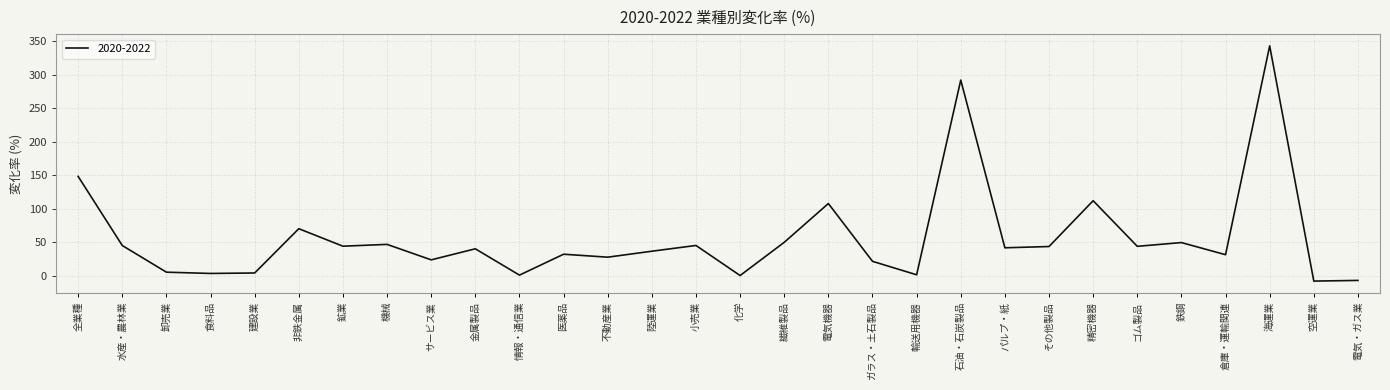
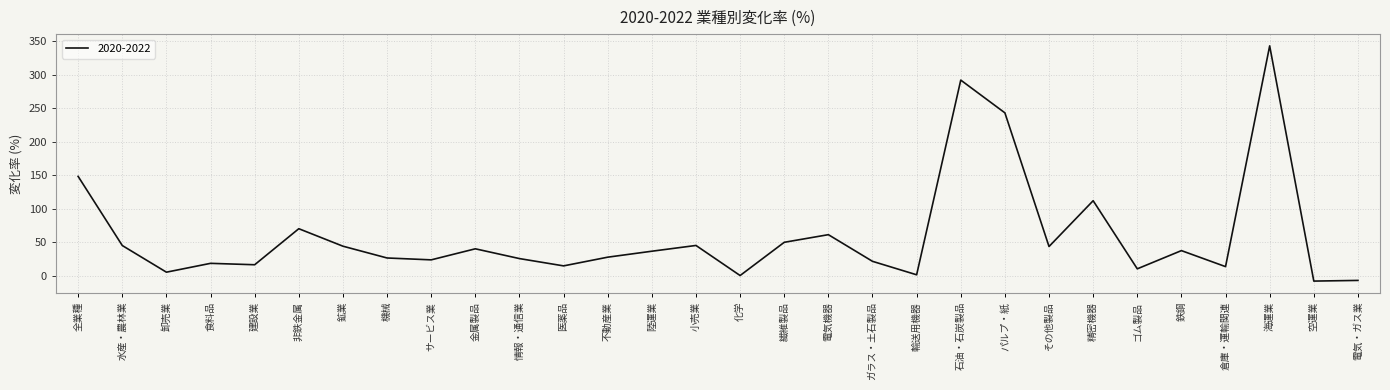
食料品: 0 -> 20
建設業: 0 -> 20
機械: 50 -> 30
情報・通信業: 0 -> 30
医薬品: 30 -> 10
電気機器: 110 -> 60
パルプ・紙: 40 -> 240
ゴム製品: 40 -> 10
鉄鋼: 50 -> 40
倉庫・運輸関連: 30 -> 10
